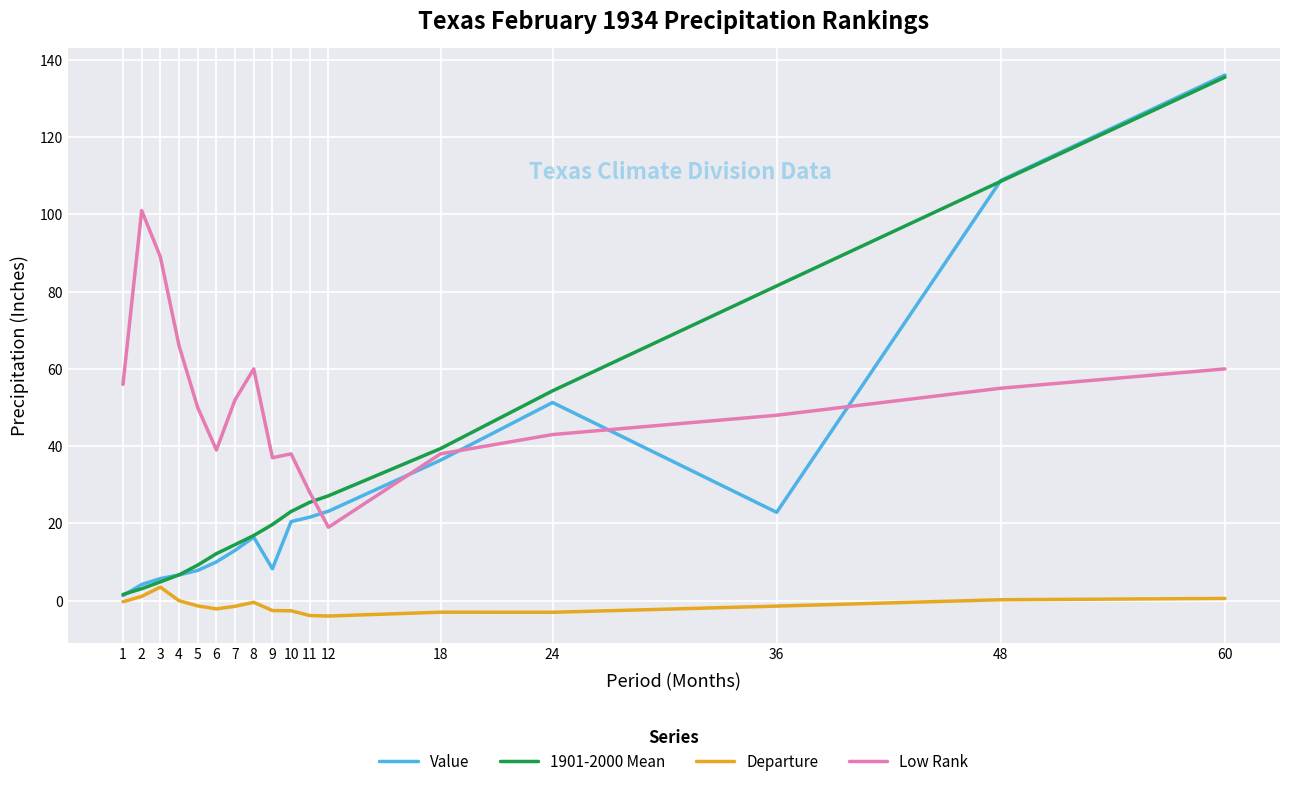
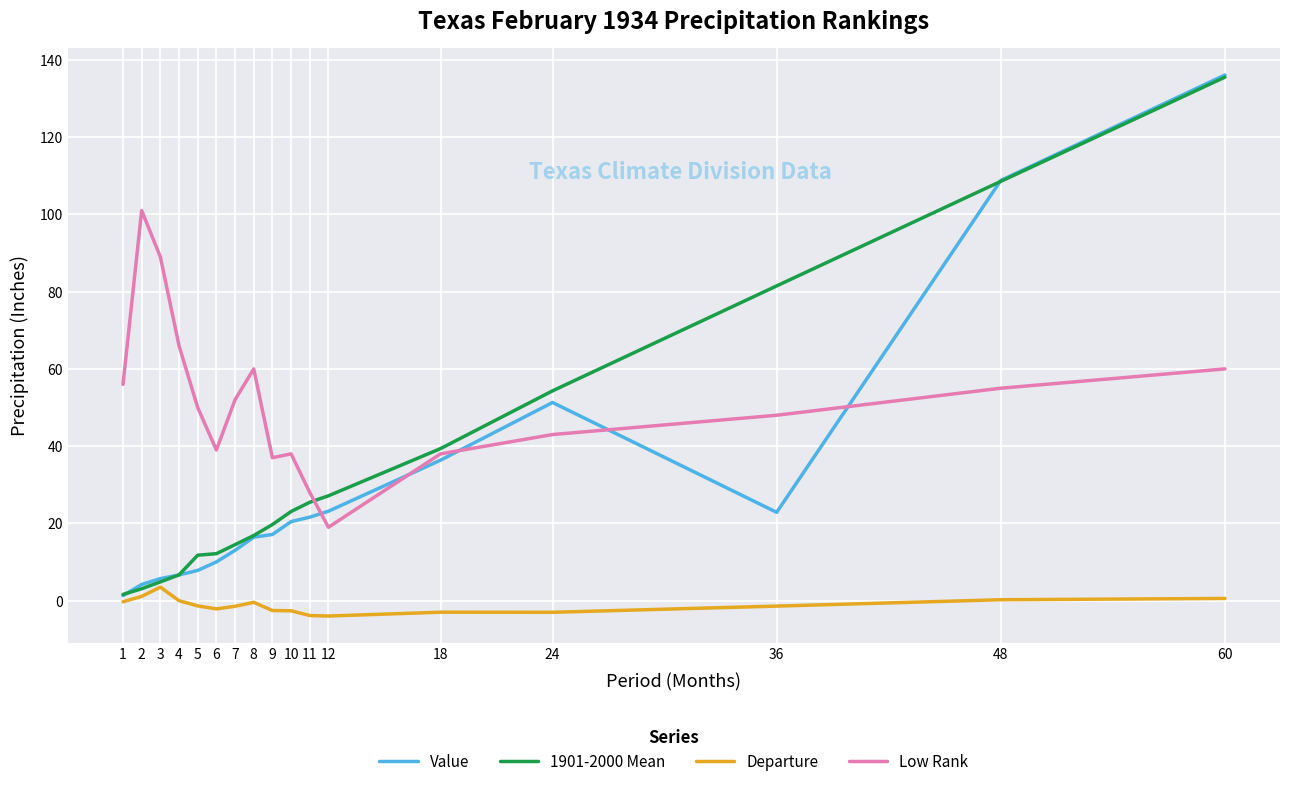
1901-2000 Mean, 5: 9 -> 12
Value, 9: 8 -> 17
